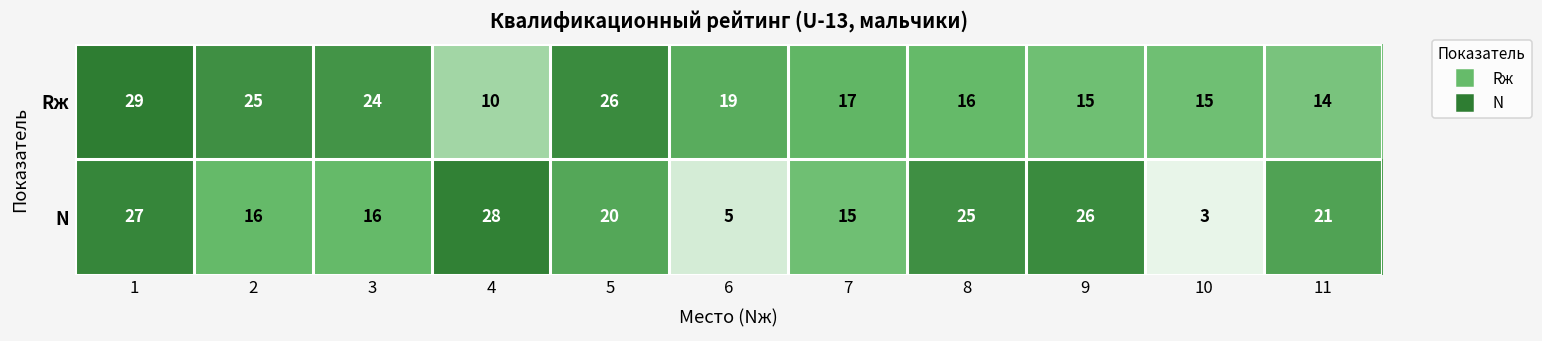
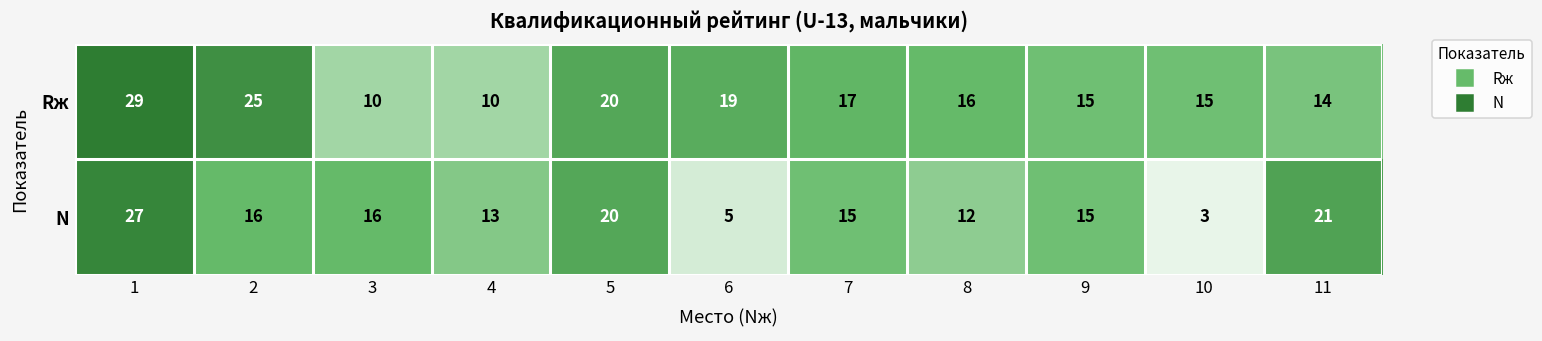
Rж, 3: 24 -> 10
Rж, 5: 26 -> 20
N, 4: 28 -> 13
N, 8: 25 -> 12
N, 9: 26 -> 15
